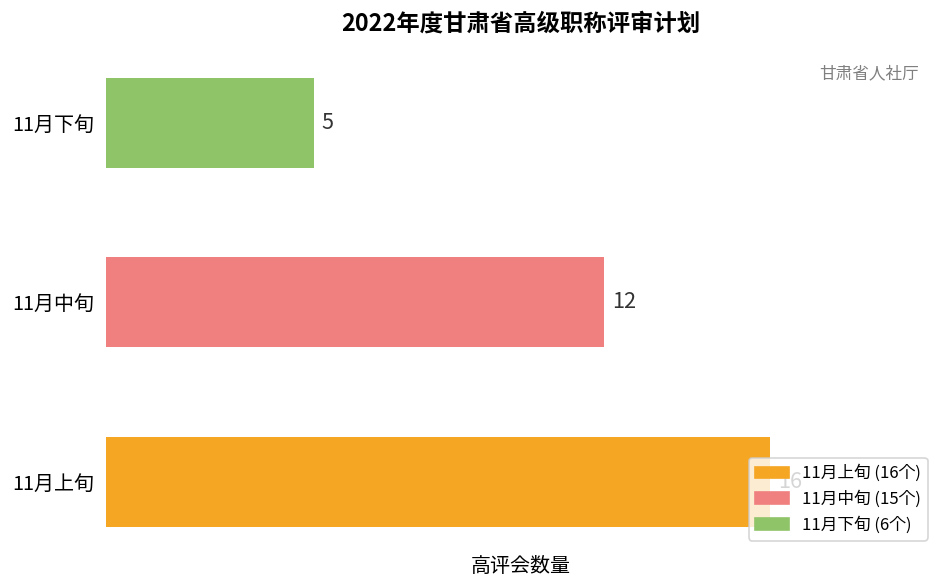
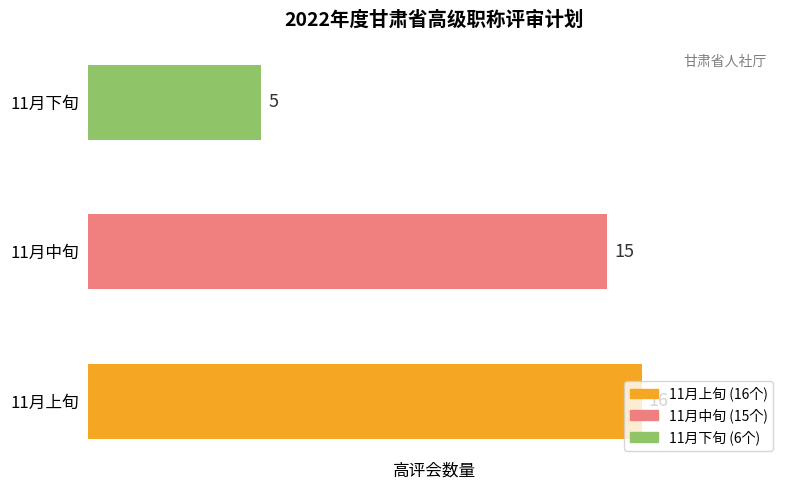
11月中旬: 12 -> 15
